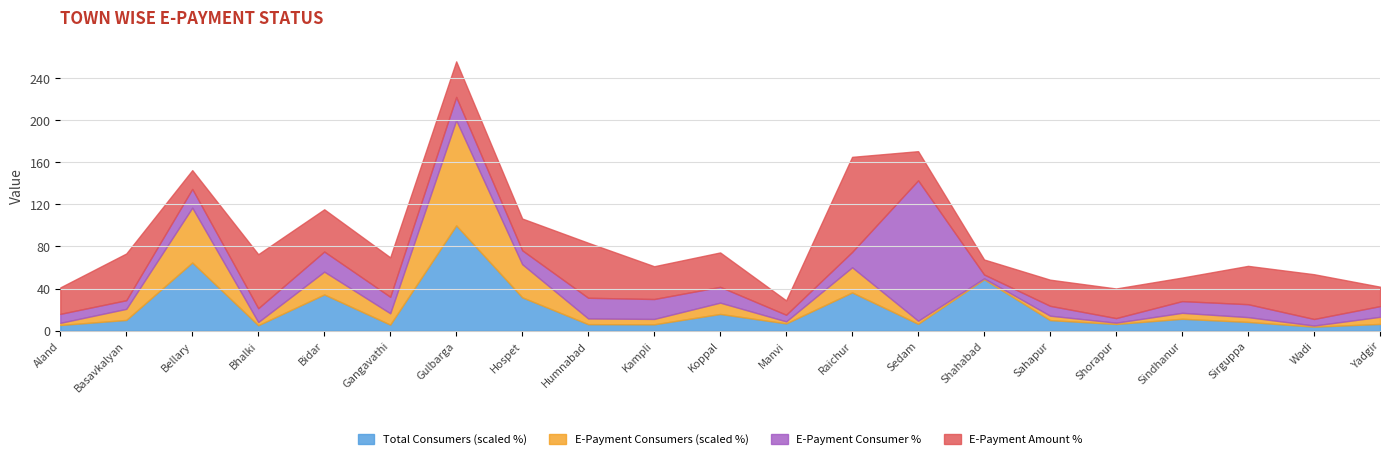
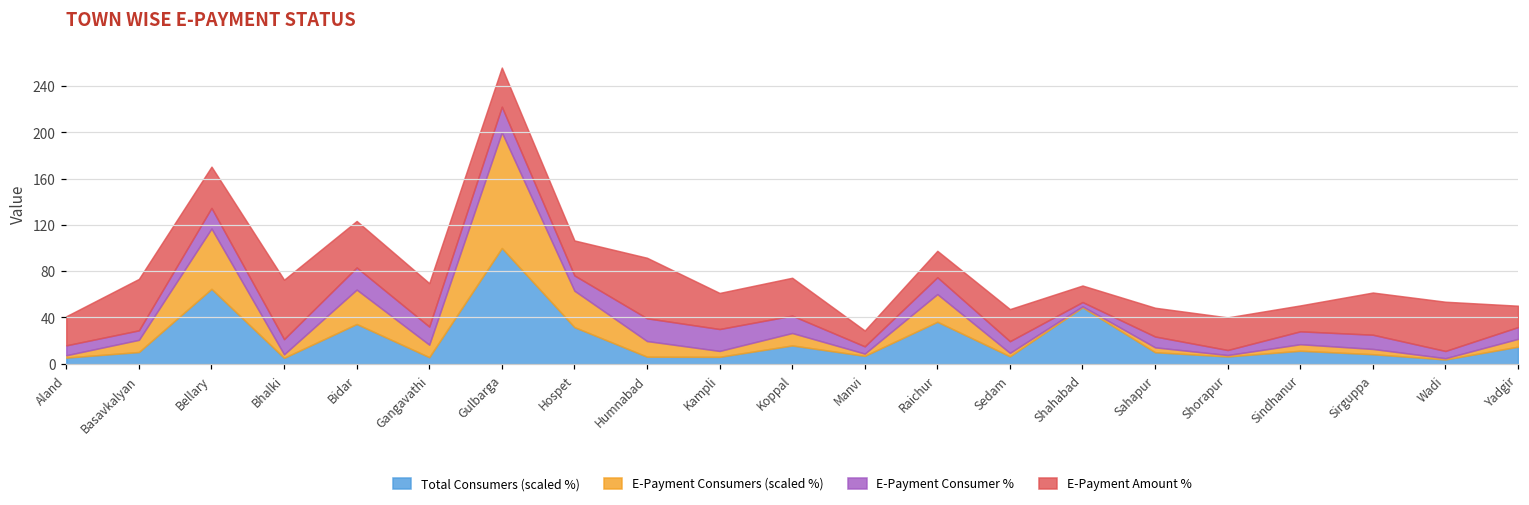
E-Payment Amount %, Bellary: 18 -> 36
E-Payment Consumers (scaled %), Bidar: 22 -> 30
E-Payment Consumers (scaled %), Humnabad: 5 -> 14
E-Payment Amount %, Raichur: 90 -> 23
E-Payment Consumer %, Sedam: 133 -> 10
Total Consumers (scaled %), Yadgir: 6 -> 15
